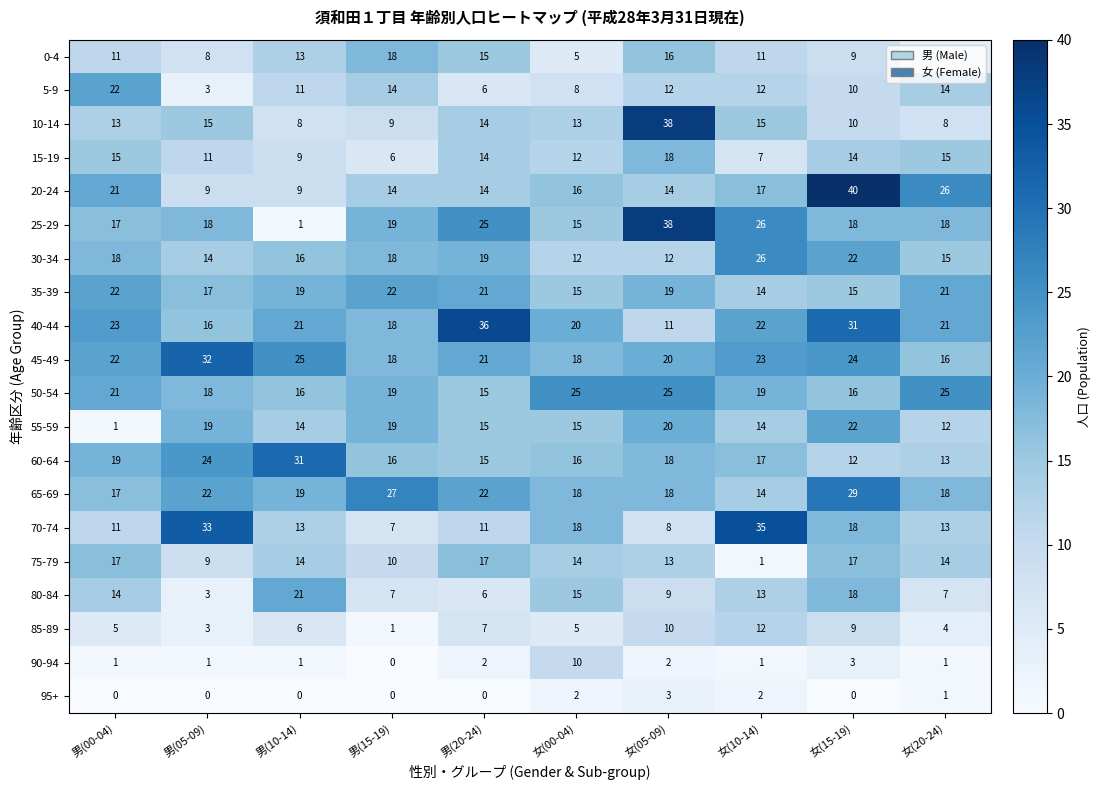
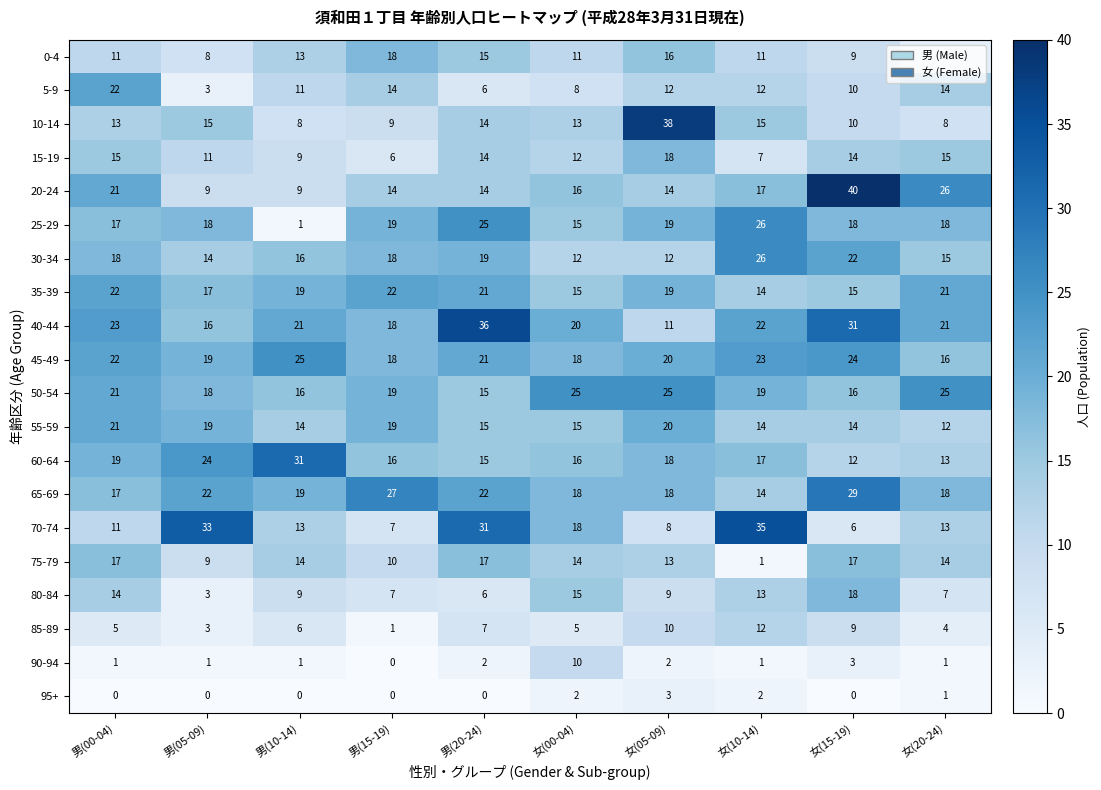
0-4, 女(00-04): 5 -> 11
25-29, 女(05-09): 38 -> 19
45-49, 男(05-09): 32 -> 19
55-59, 男(00-04): 1 -> 21
55-59, 女(15-19): 22 -> 14
70-74, 男(20-24): 11 -> 31
70-74, 女(15-19): 18 -> 6
80-84, 男(10-14): 21 -> 9
